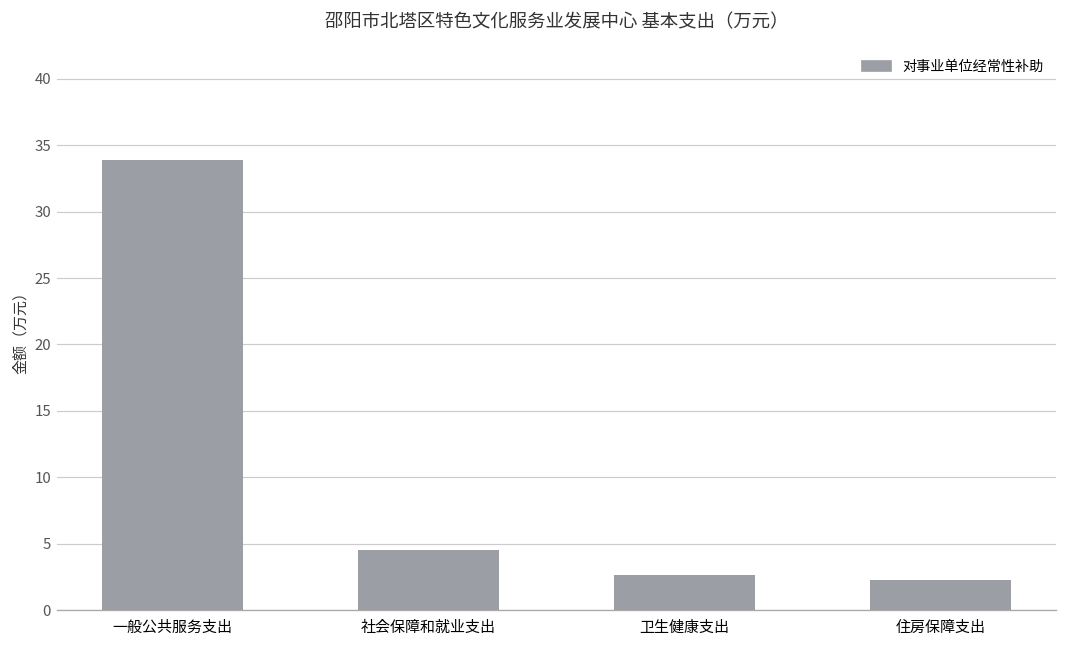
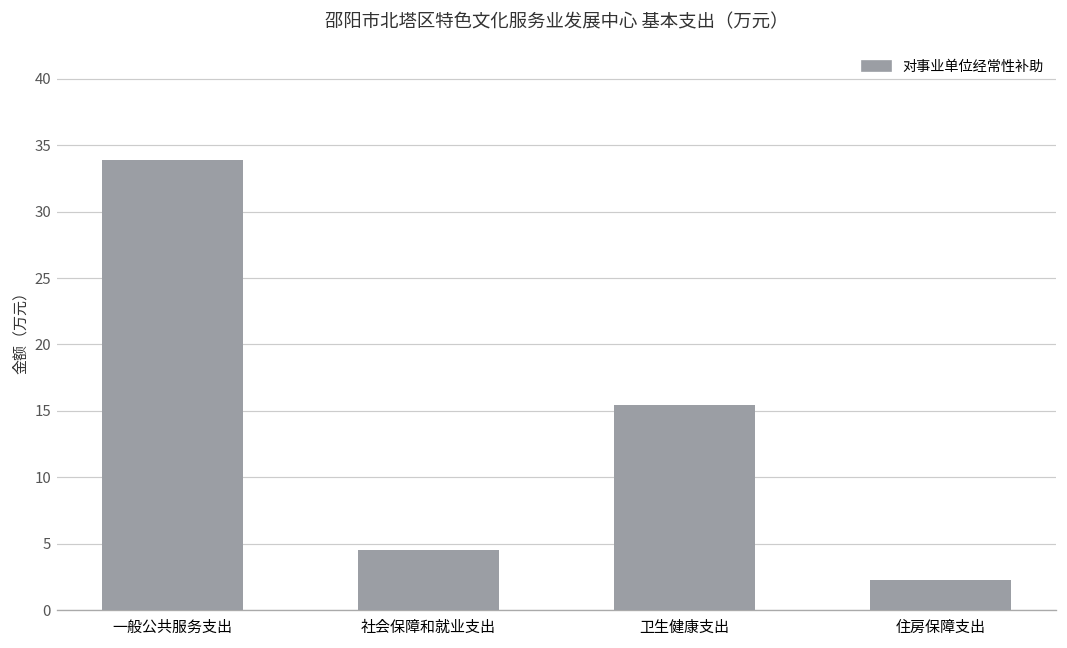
卫生健康支出: 2.6 -> 15.4
